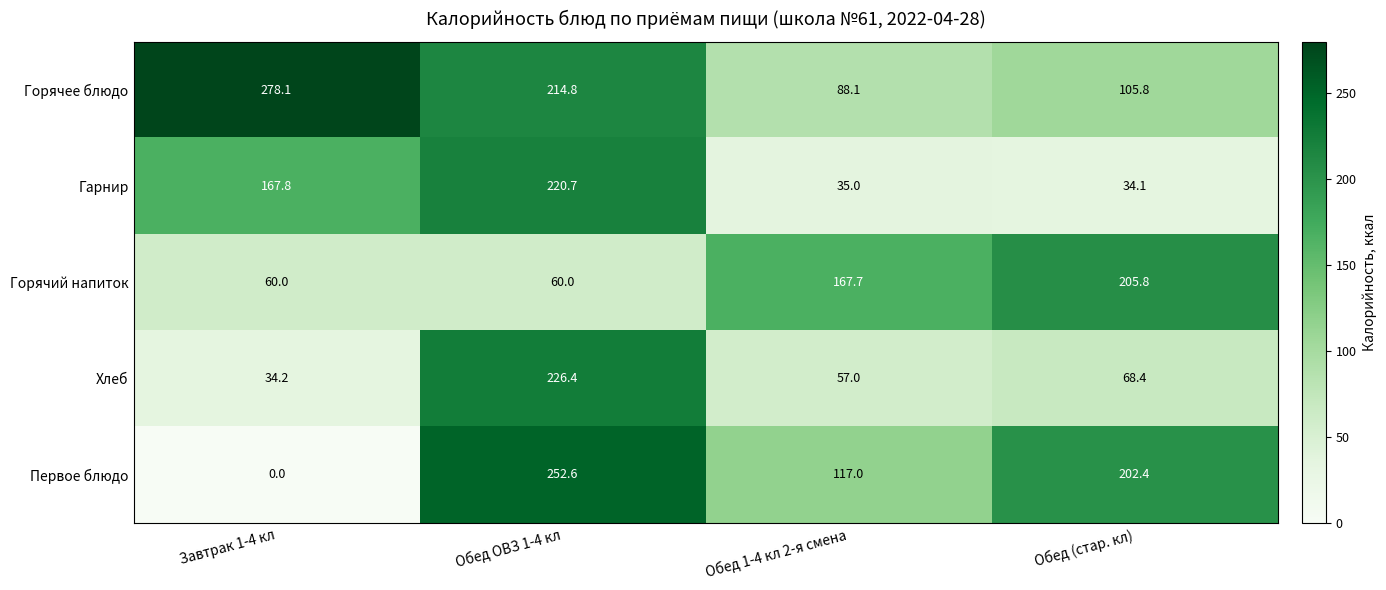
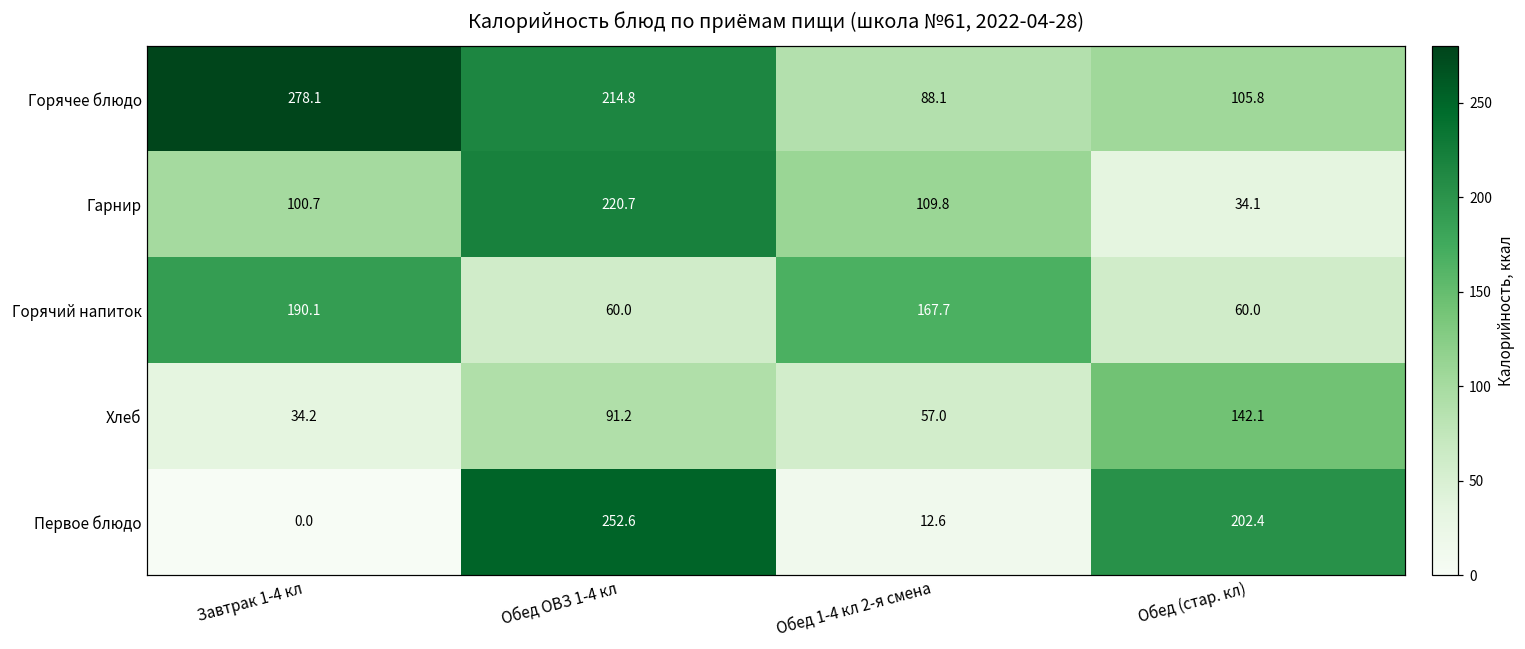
Гарнир, Завтрак 1-4 кл: 167.8 -> 100.7
Гарнир, Обед 1-4 кл 2-я смена: 35.0 -> 109.8
Горячий напиток, Завтрак 1-4 кл: 60.0 -> 190.1
Горячий напиток, Обед (стар. кл): 205.8 -> 60.0
Хлеб, Обед ОВЗ 1-4 кл: 226.4 -> 91.2
Хлеб, Обед (стар. кл): 68.4 -> 142.1
Первое блюдо, Обед 1-4 кл 2-я смена: 117.0 -> 12.6
